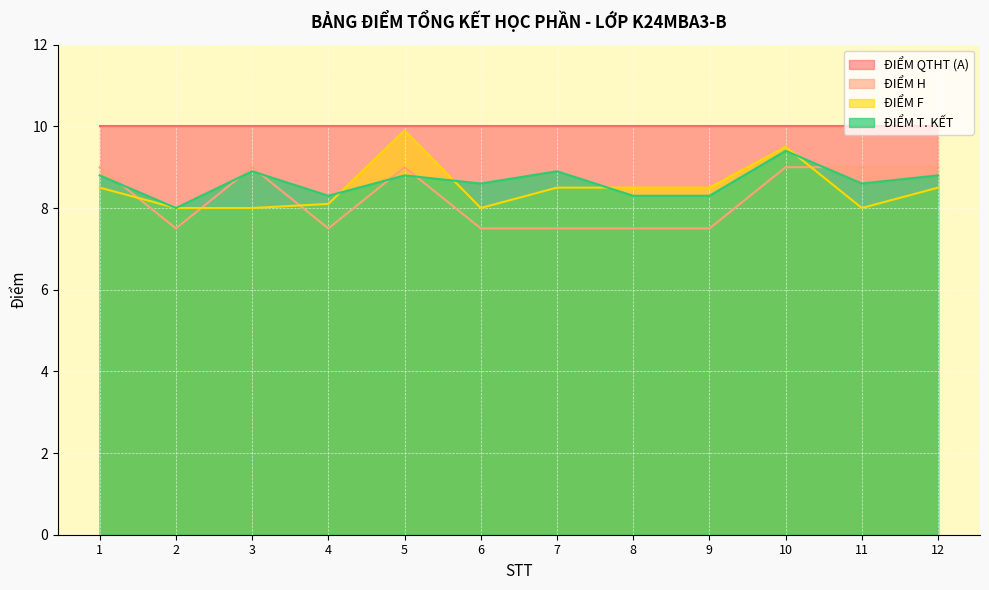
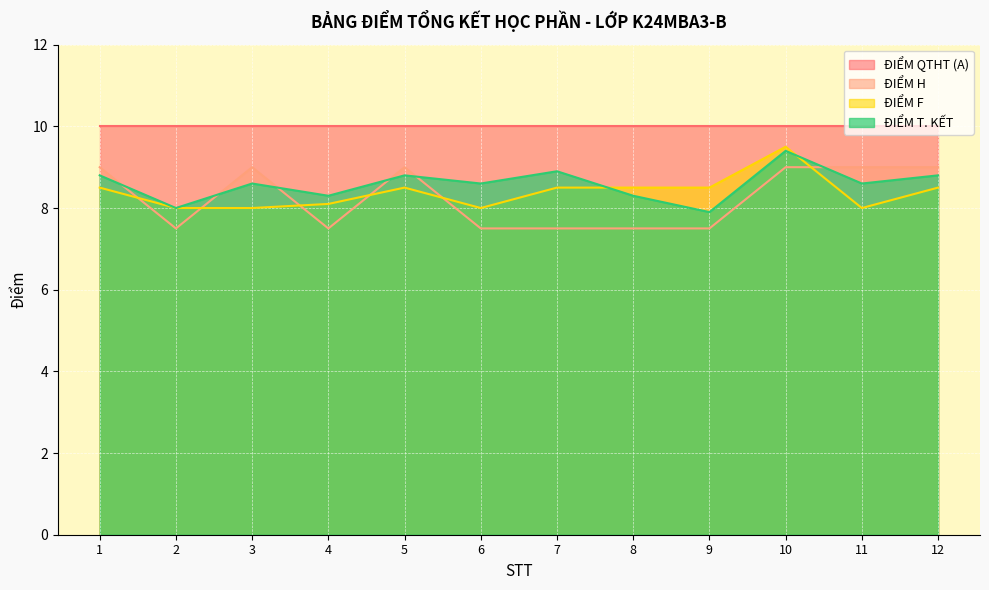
ĐIỂM T. KẾT, 3: 8.9 -> 8.6
ĐIỂM F, 5: 9.9 -> 8.5
ĐIỂM T. KẾT, 9: 8.3 -> 7.9
